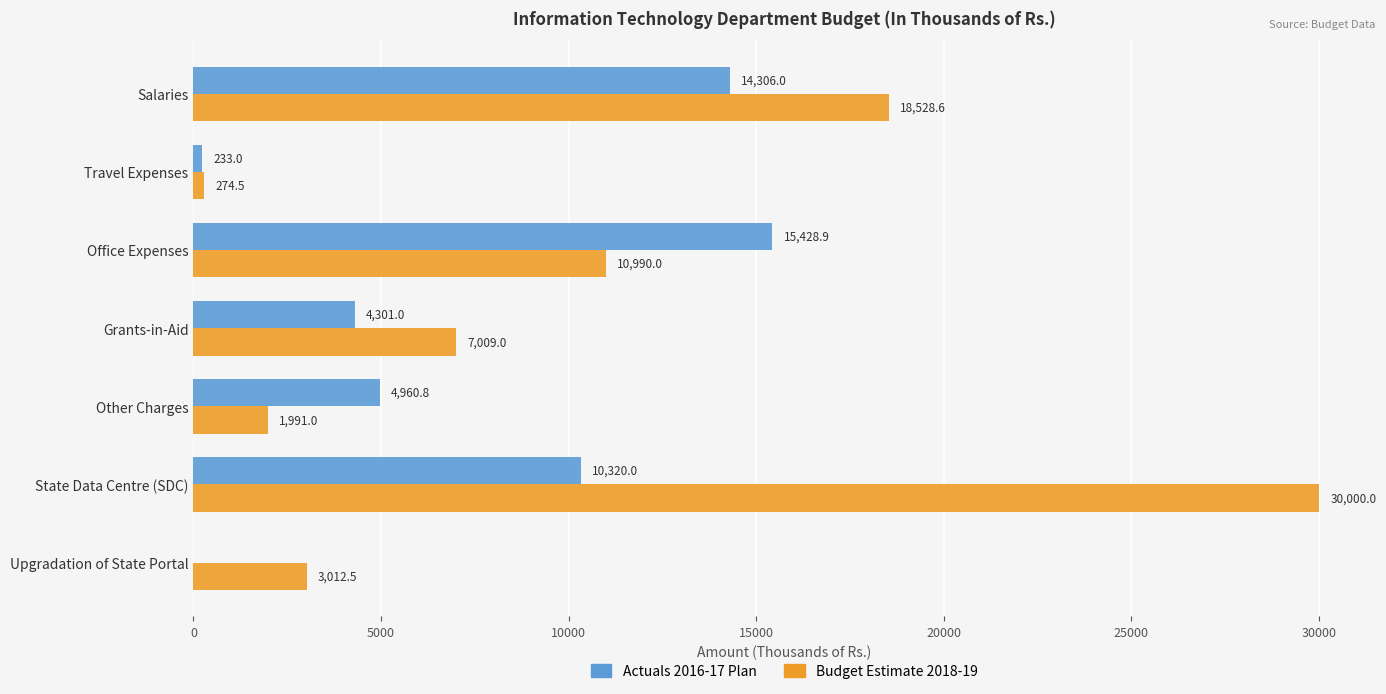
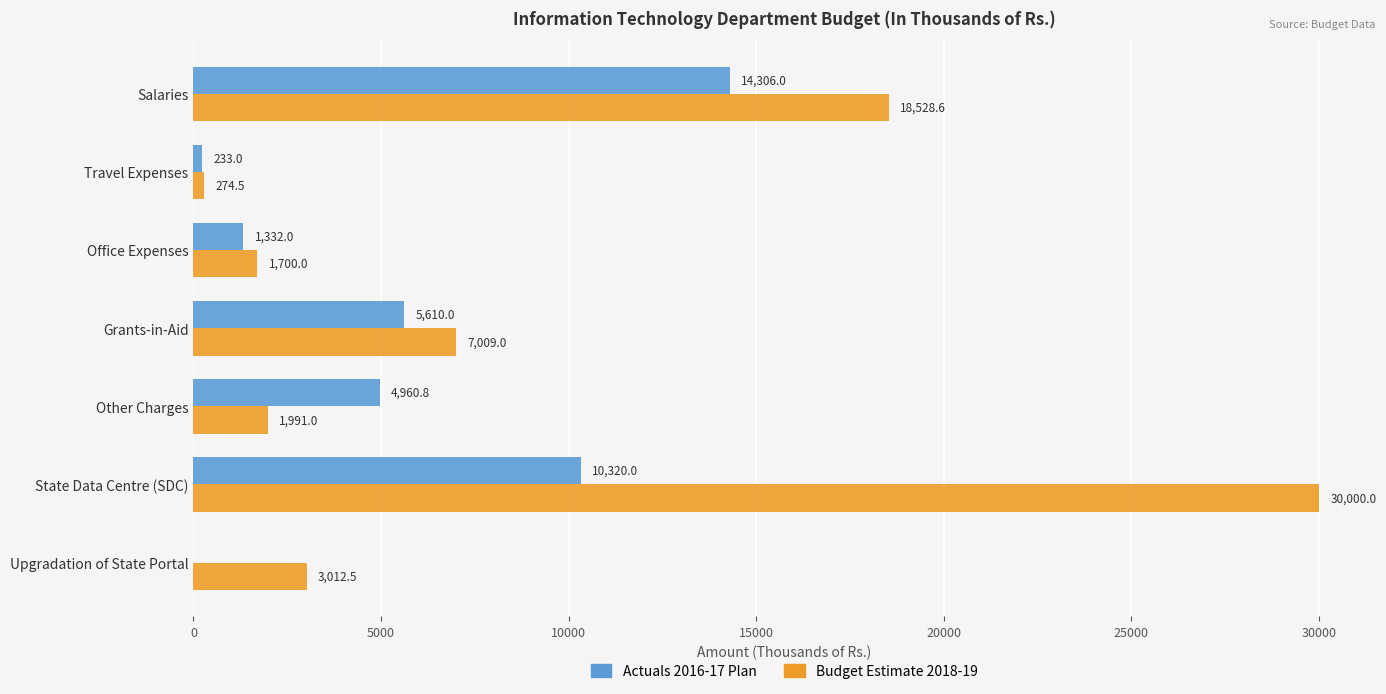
Actuals 2016-17 Plan, Office Expenses: 15,428.9 -> 1,332.0
Budget Estimate 2018-19, Office Expenses: 10,990.0 -> 1,700.0
Actuals 2016-17 Plan, Grants-in-Aid: 4,301.0 -> 5,610.0
